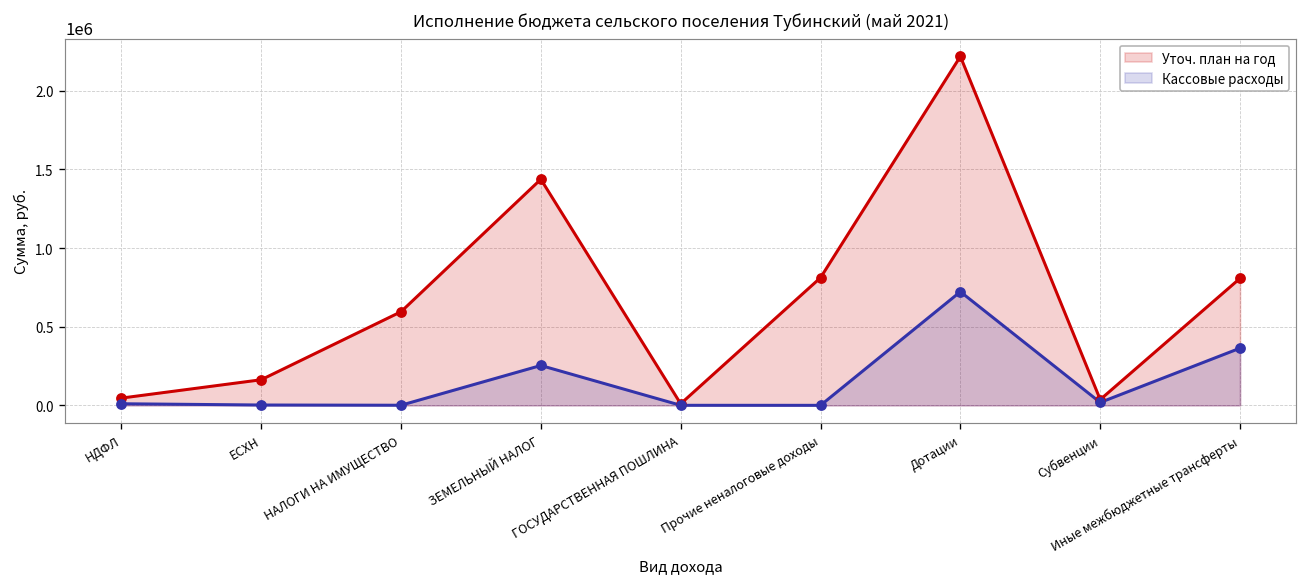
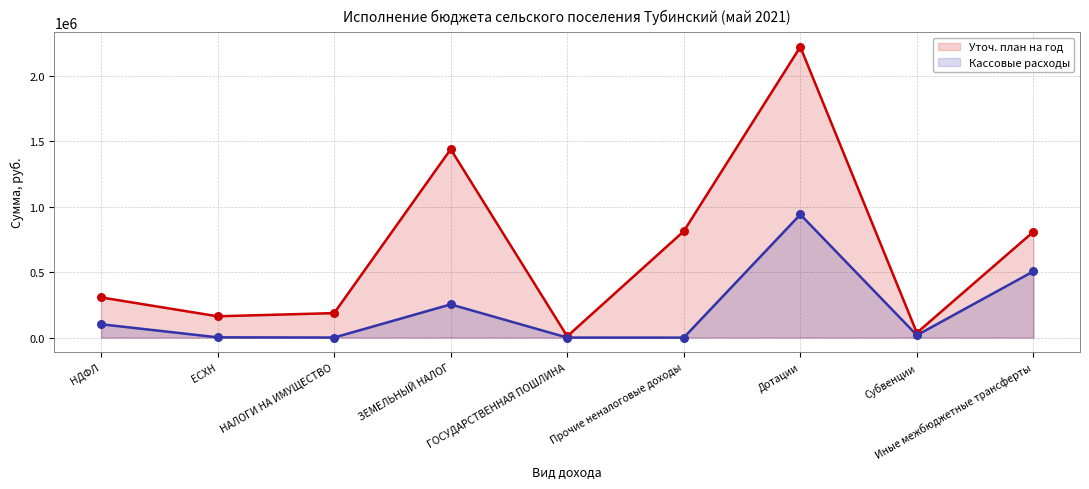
Уточ. план на год, НДФЛ: 50000 -> 310000
Кассовые расходы, НДФЛ: 10000 -> 100000
Уточ. план на год, НАЛОГИ НА ИМУЩЕСТВО: 600000 -> 190000
Кассовые расходы, Дотации: 720000 -> 940000
Кассовые расходы, Иные межбюджетные трансферты: 360000 -> 510000
